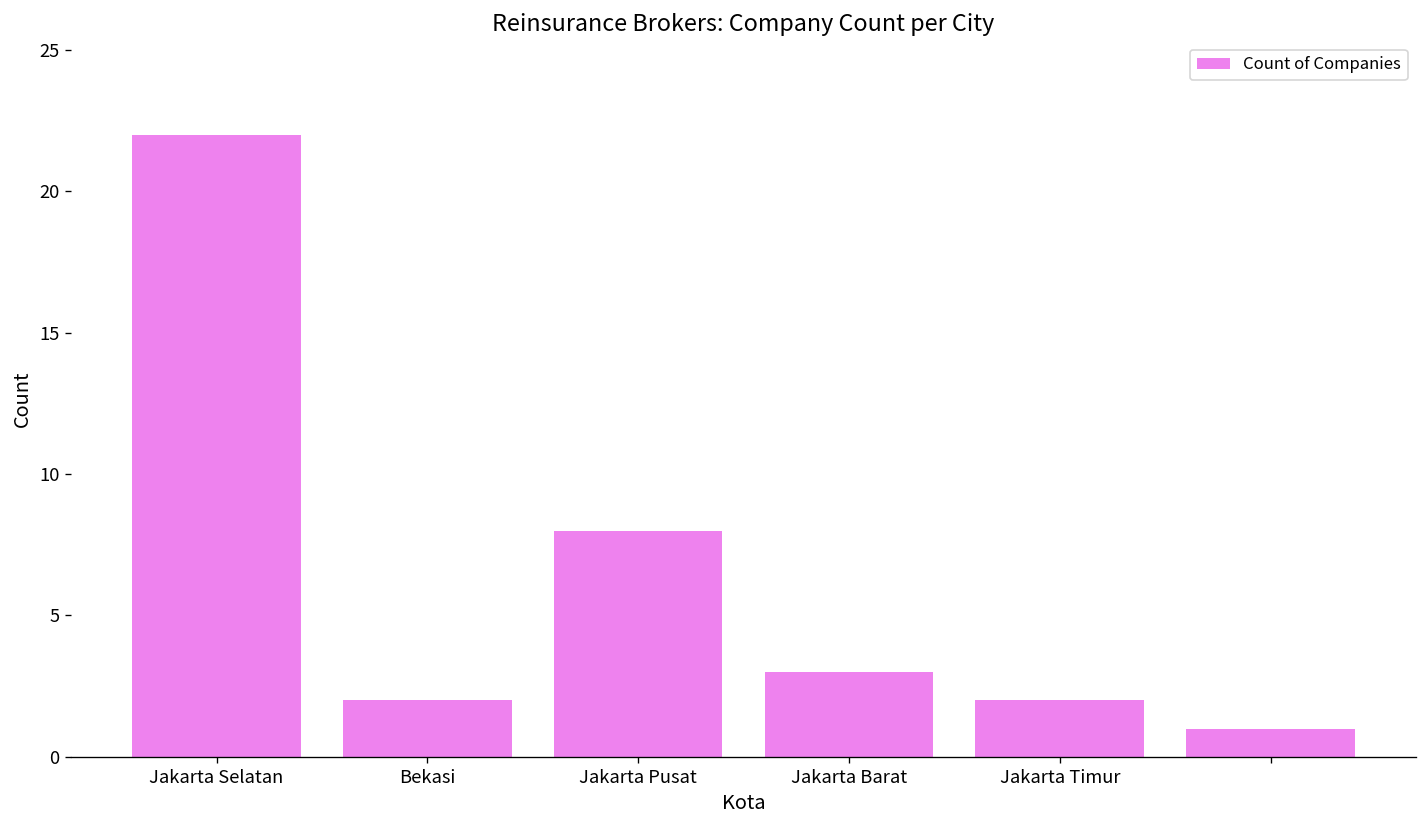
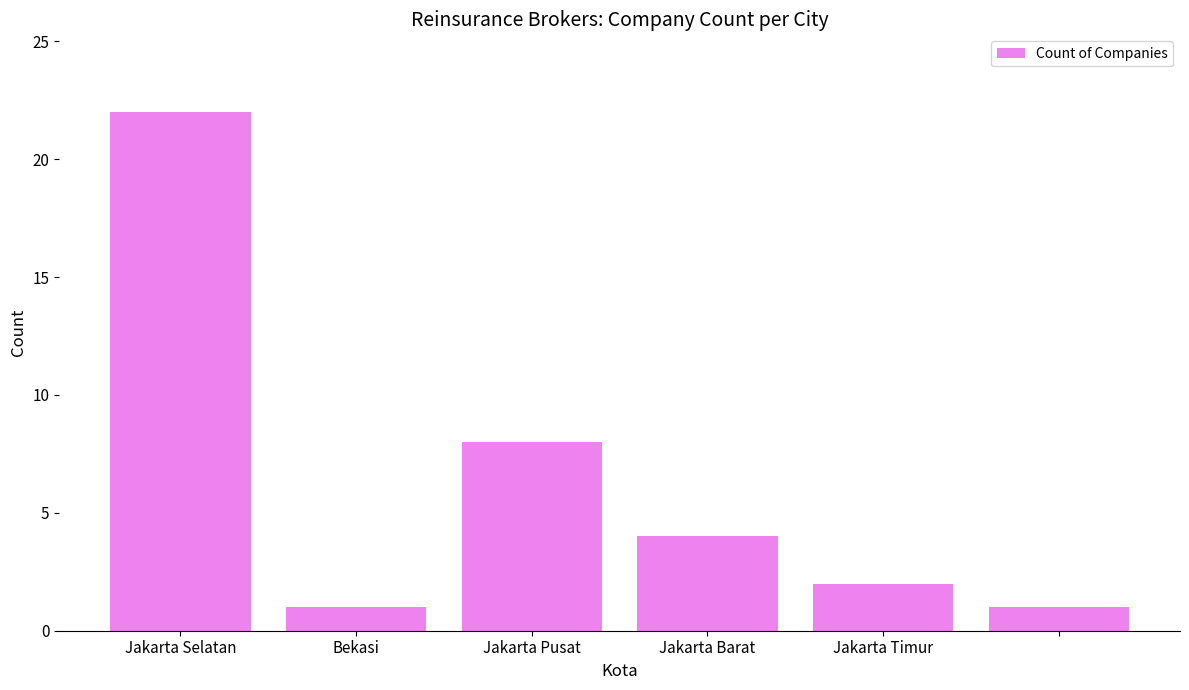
Bekasi: 2 -> 1
Jakarta Barat: 3 -> 4
